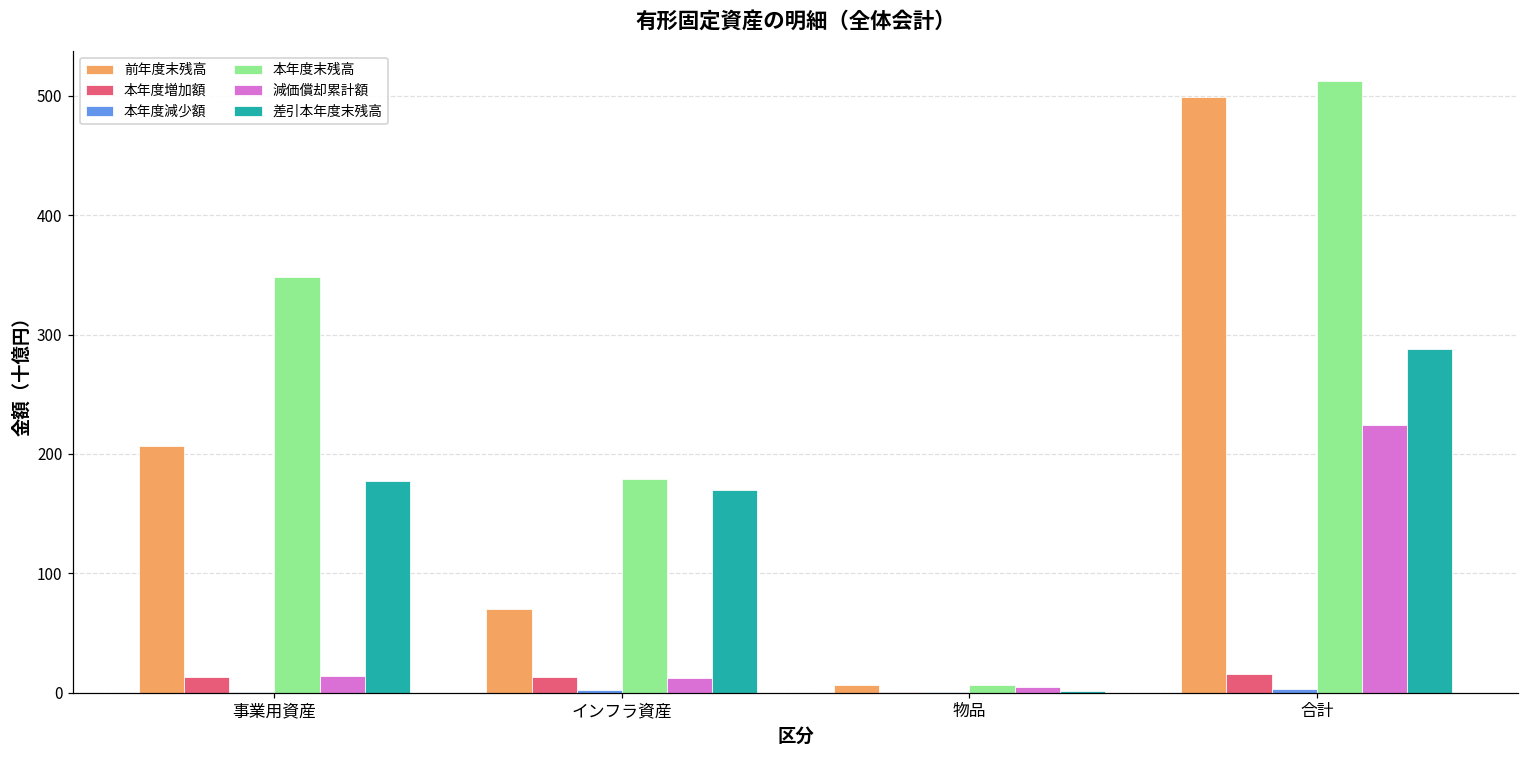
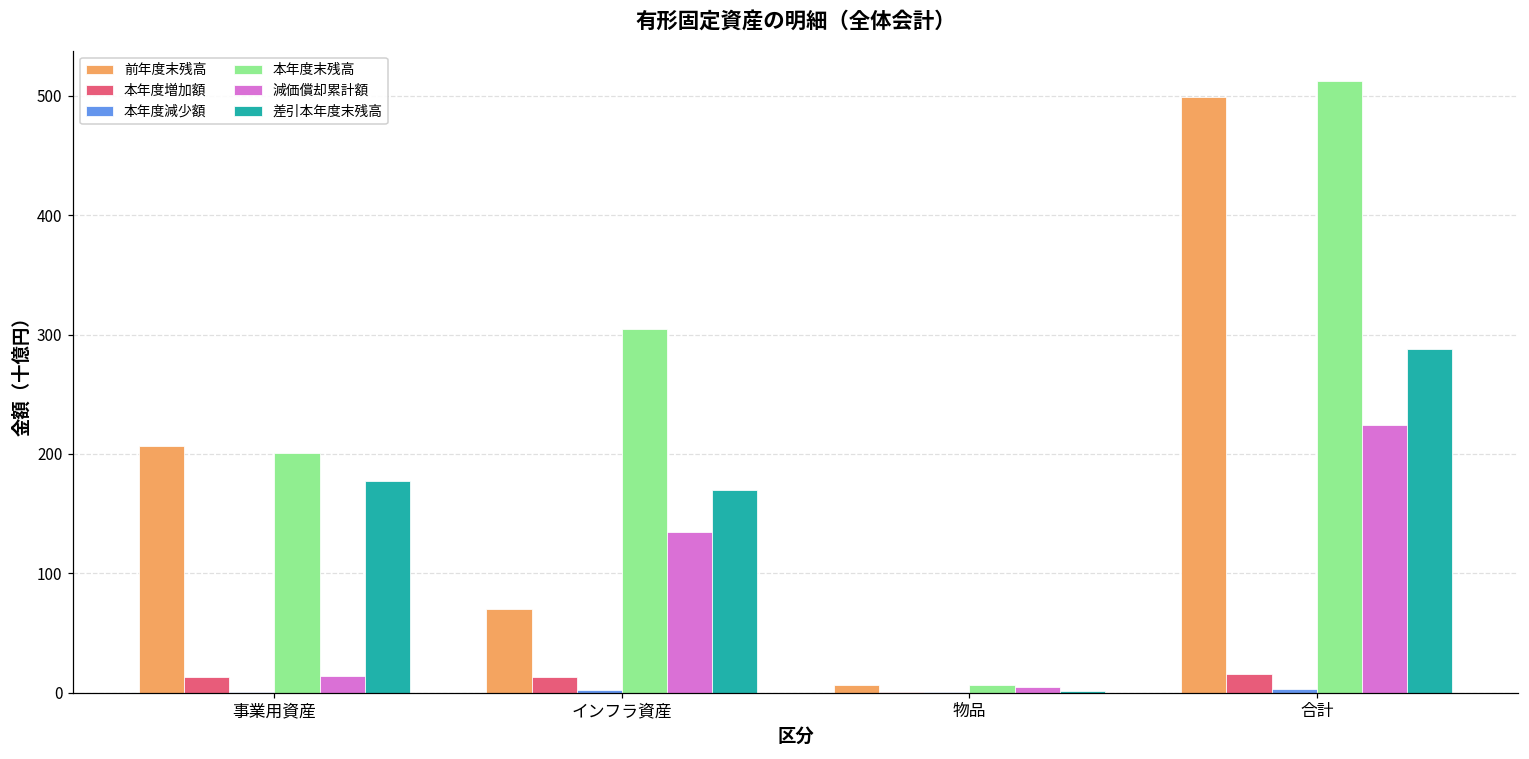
本年度末残高, 事業用資産: 348 -> 201
本年度末残高, インフラ資産: 179 -> 305
減価償却累計額, インフラ資産: 12 -> 135
